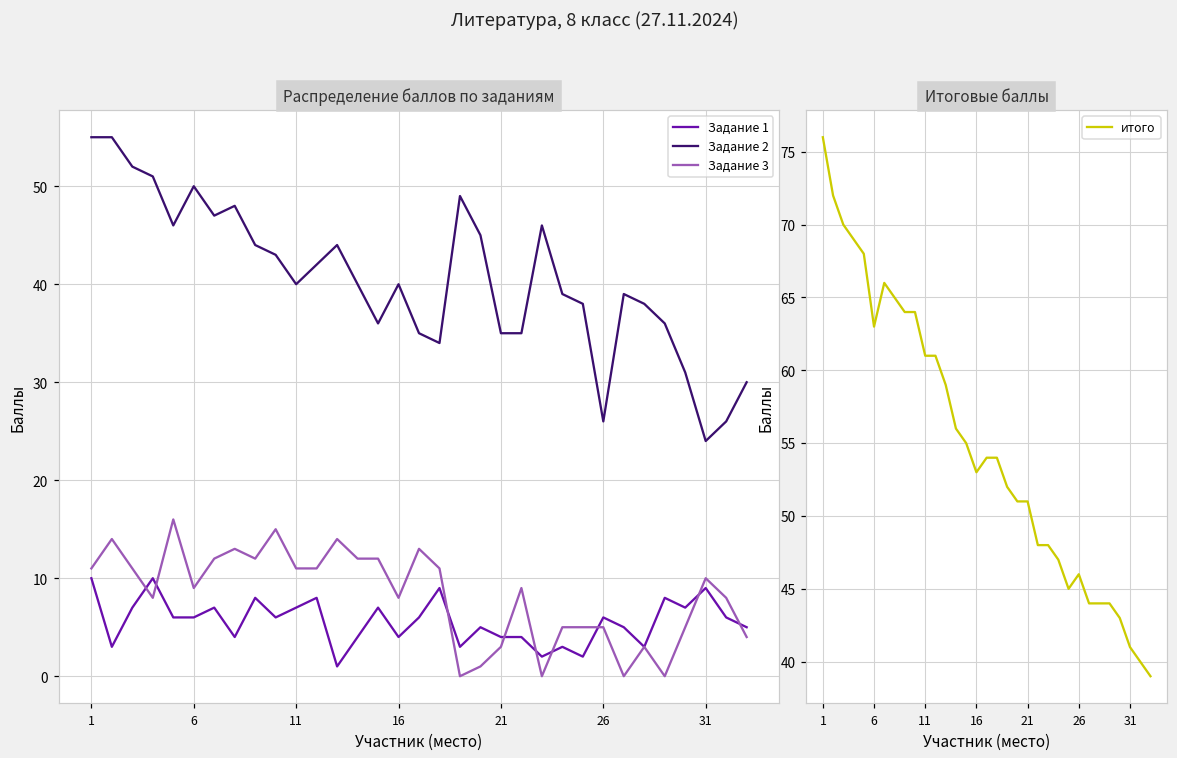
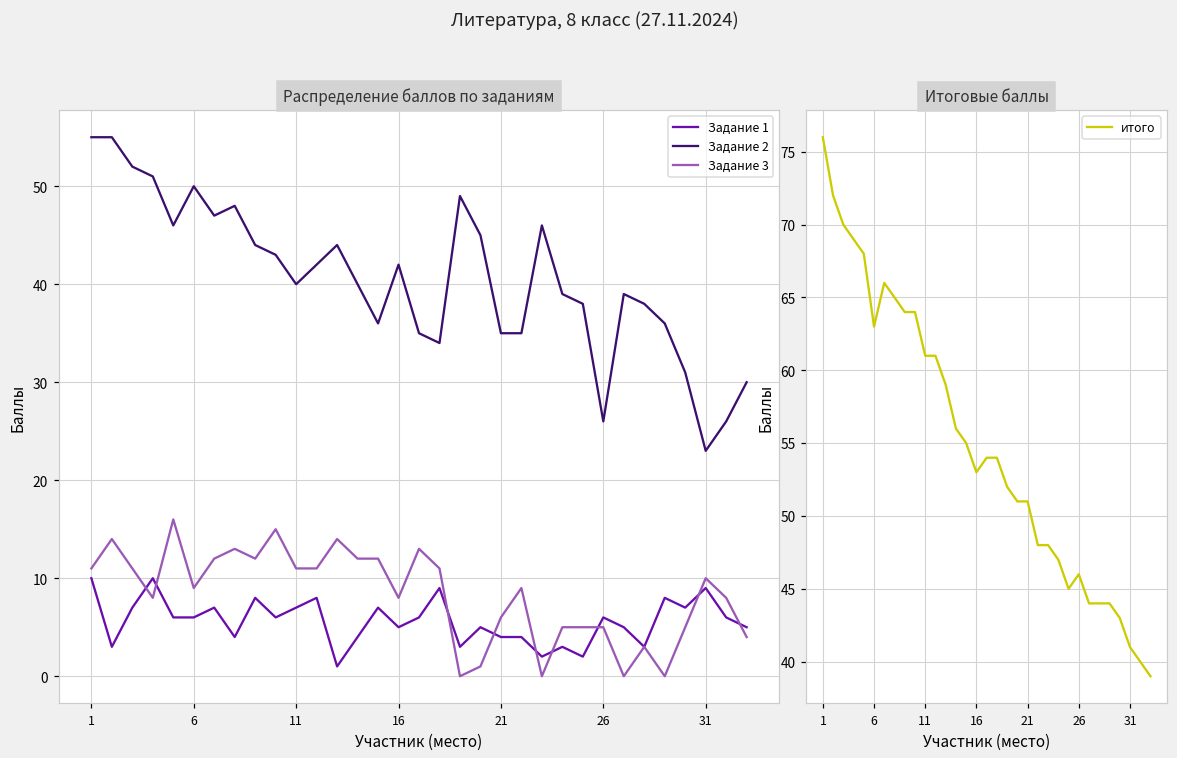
Распределение баллов по заданиям, Задание 1, 16: 4 -> 5
Распределение баллов по заданиям, Задание 2, 16: 40 -> 42
Распределение баллов по заданиям, Задание 3, 21: 3 -> 6
Распределение баллов по заданиям, Задание 2, 31: 24 -> 23
